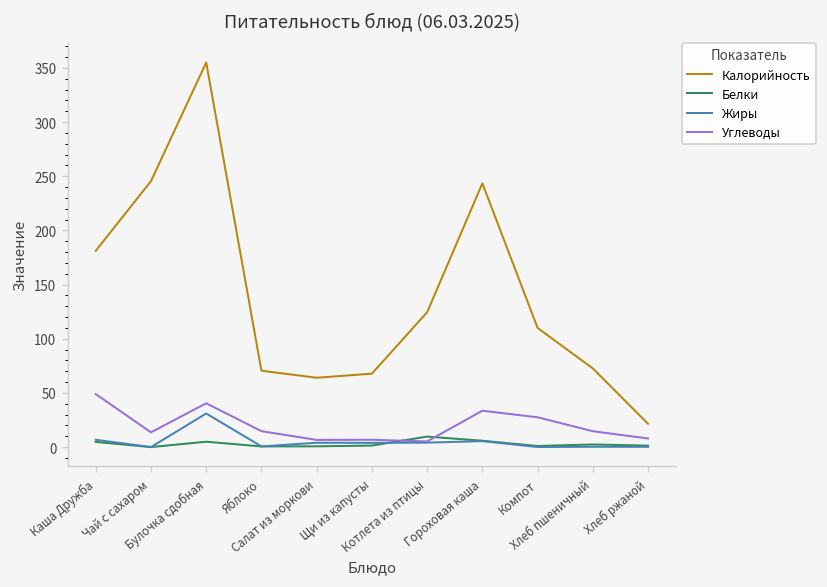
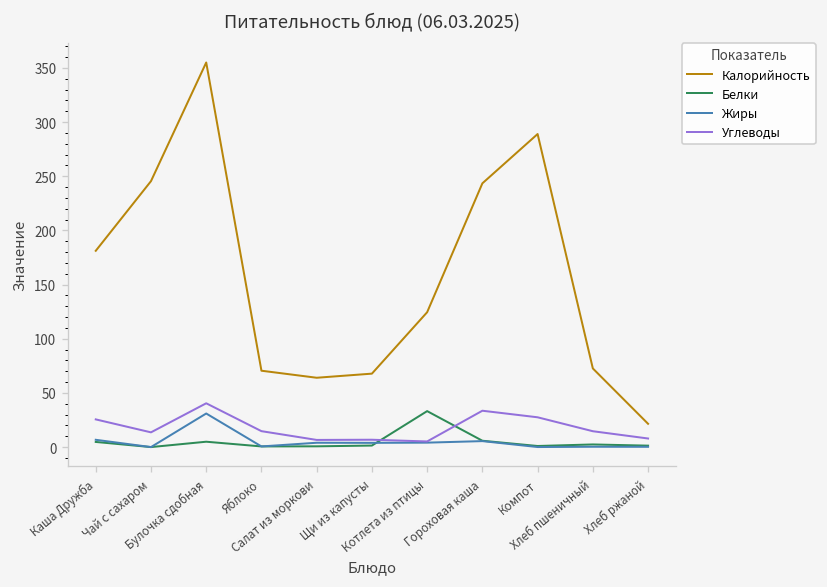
Углеводы, Каша Дружба: 50 -> 30
Белки, Котлета из птицы: 10 -> 30
Калорийность, Компот: 110 -> 290
